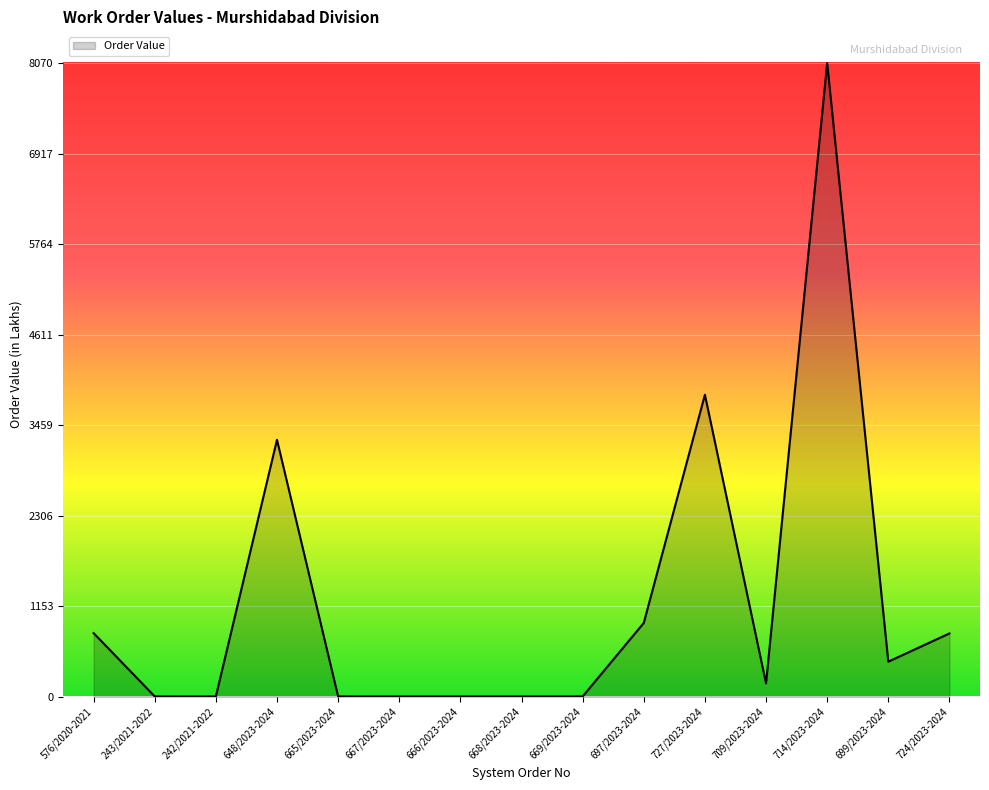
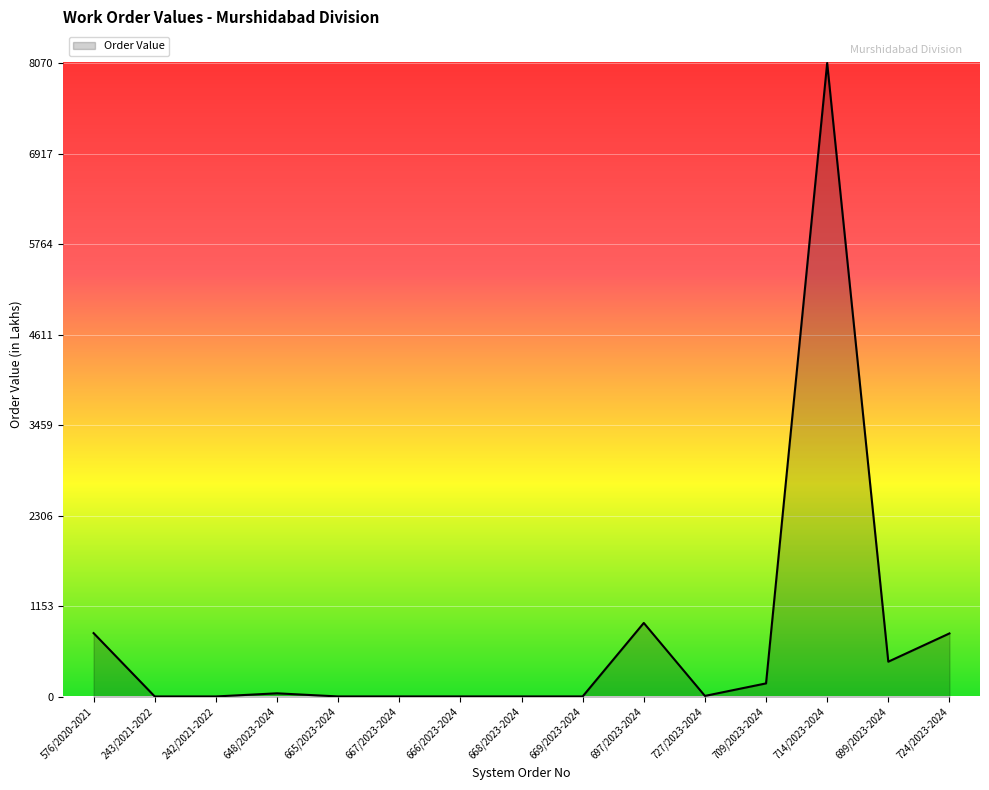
648/2023-2024: 3300 -> 0
727/2023-2024: 3800 -> 0
